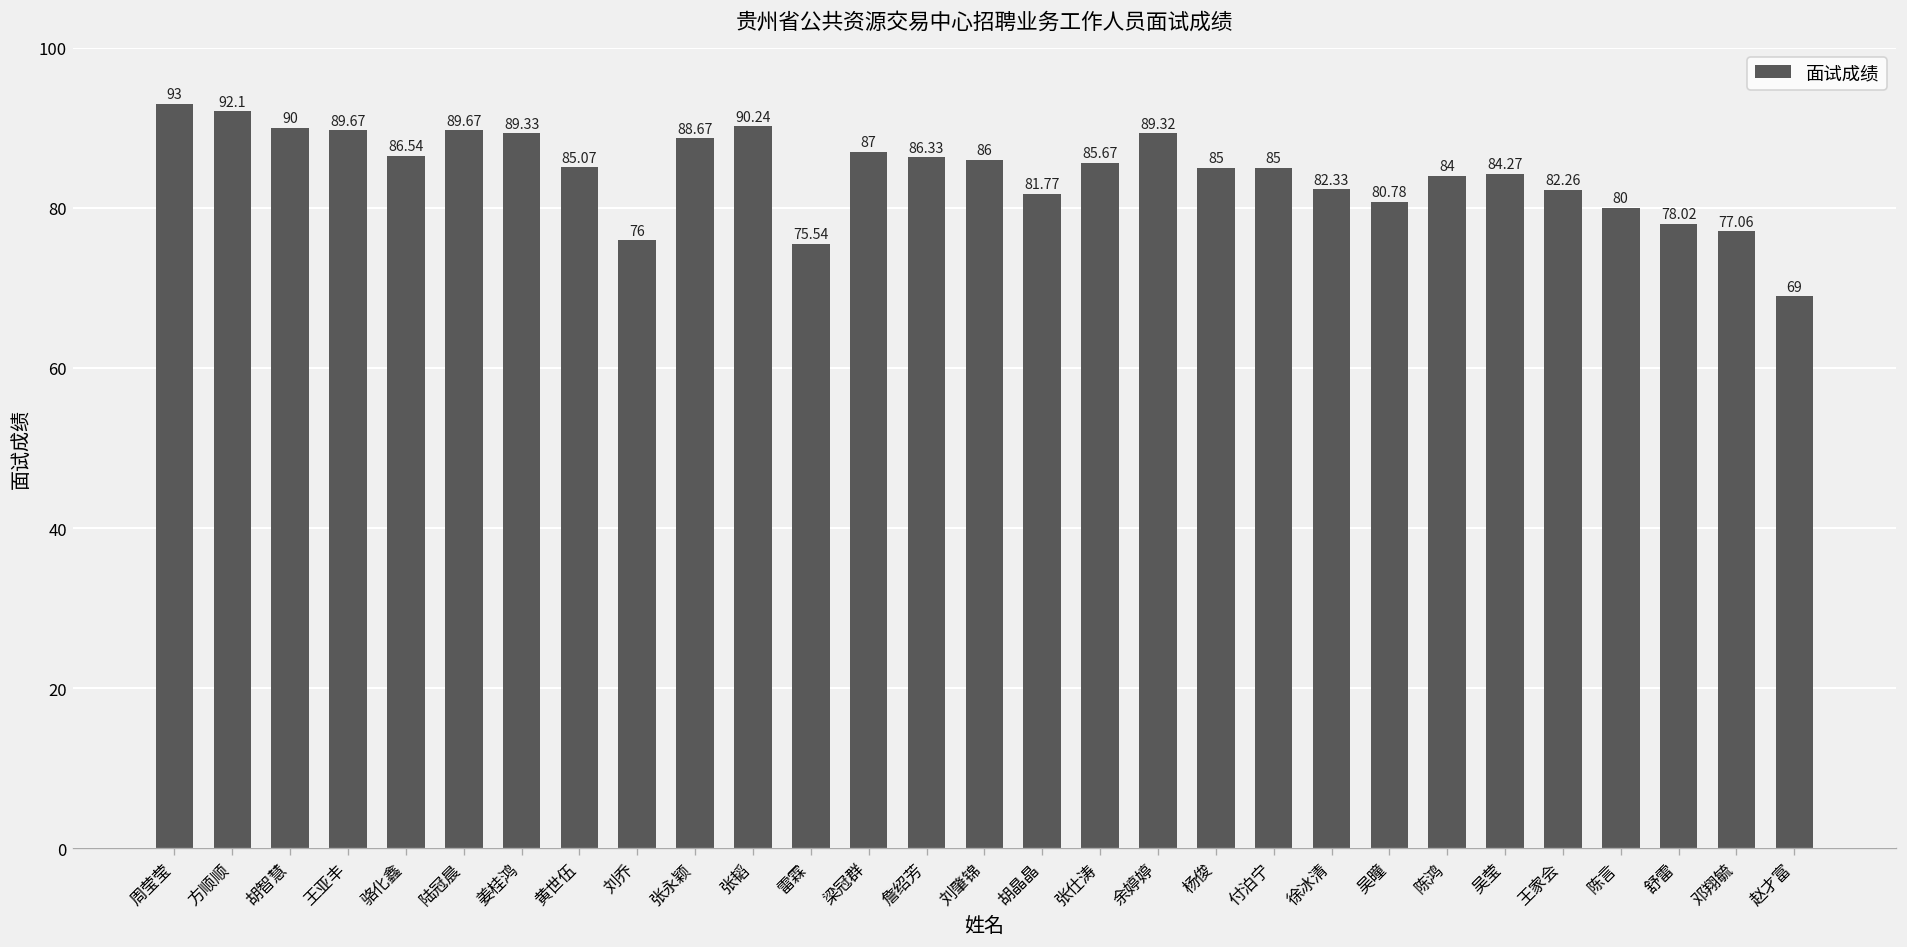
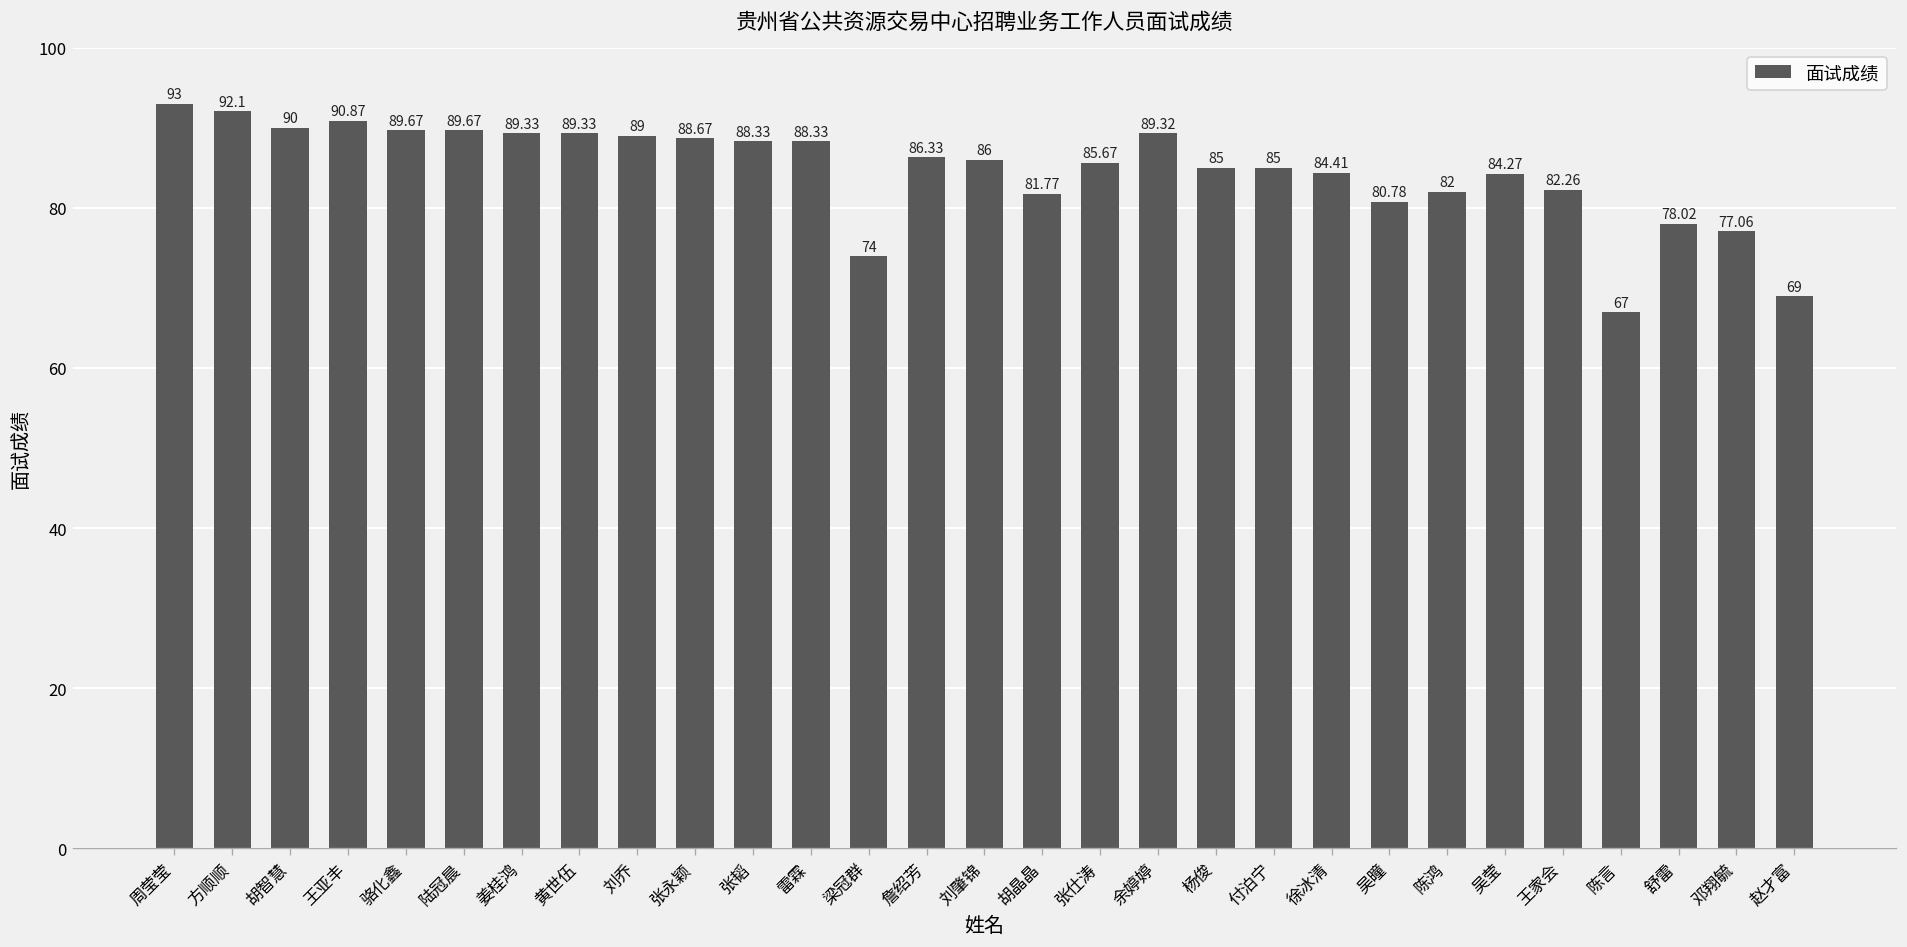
王亚丰: 89.67 -> 90.87
骆化鑫: 86.54 -> 89.67
黄世伍: 85.07 -> 89.33
刘乔: 76 -> 89
张韬: 90.24 -> 88.33
雷霖: 75.54 -> 88.33
梁冠群: 87 -> 74
徐冰清: 82.33 -> 84.41
陈鸿: 84 -> 82
陈言: 80 -> 67
